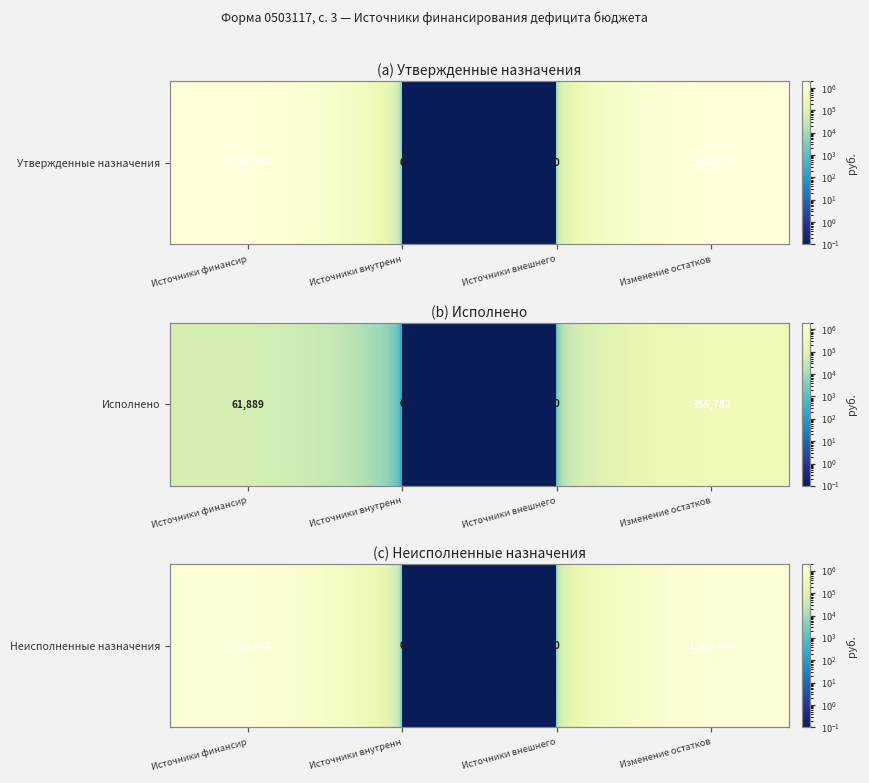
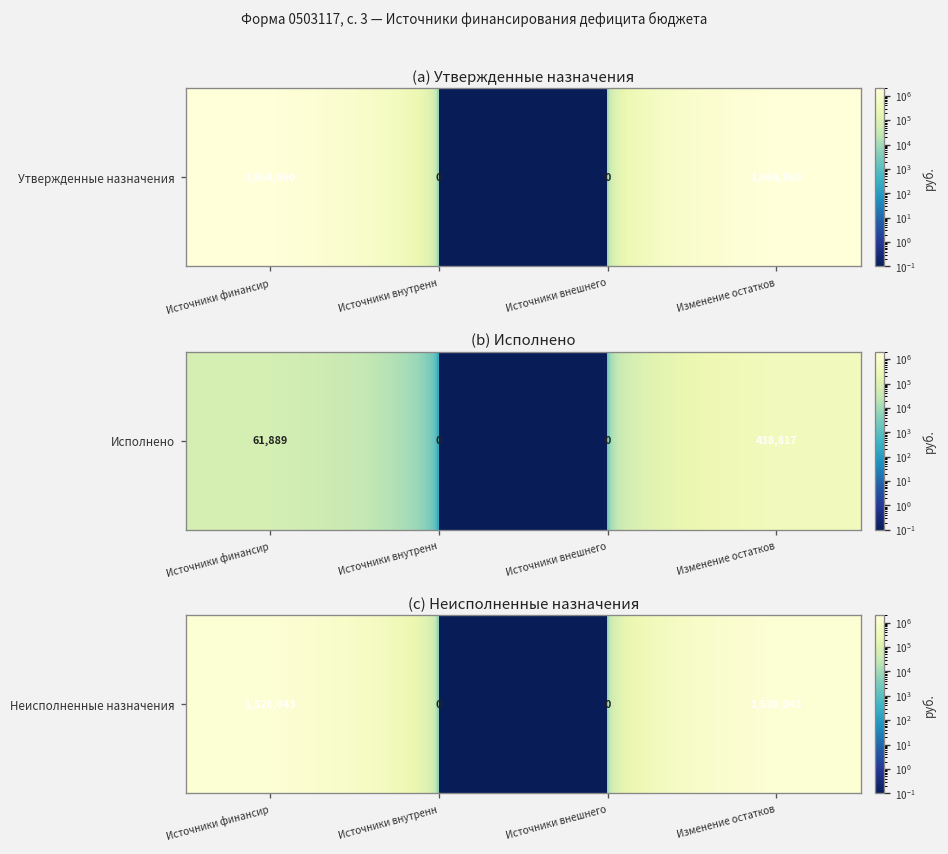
(b) Исполнено, Исполнено, Изменение остатков: 355,782 -> 438,817
